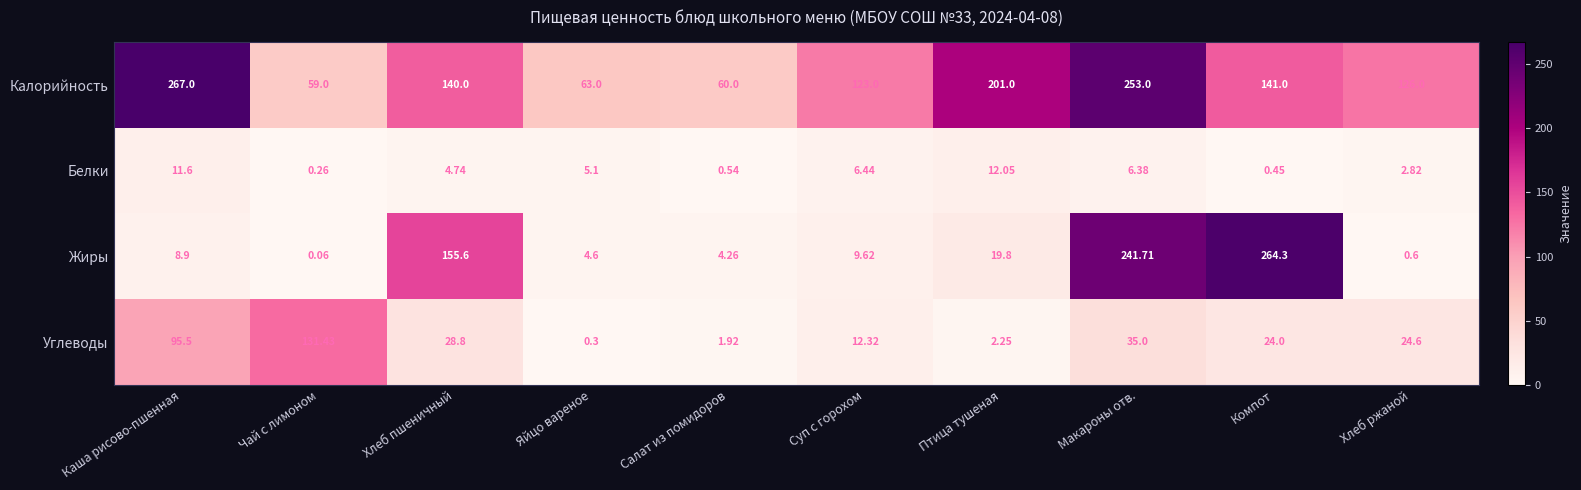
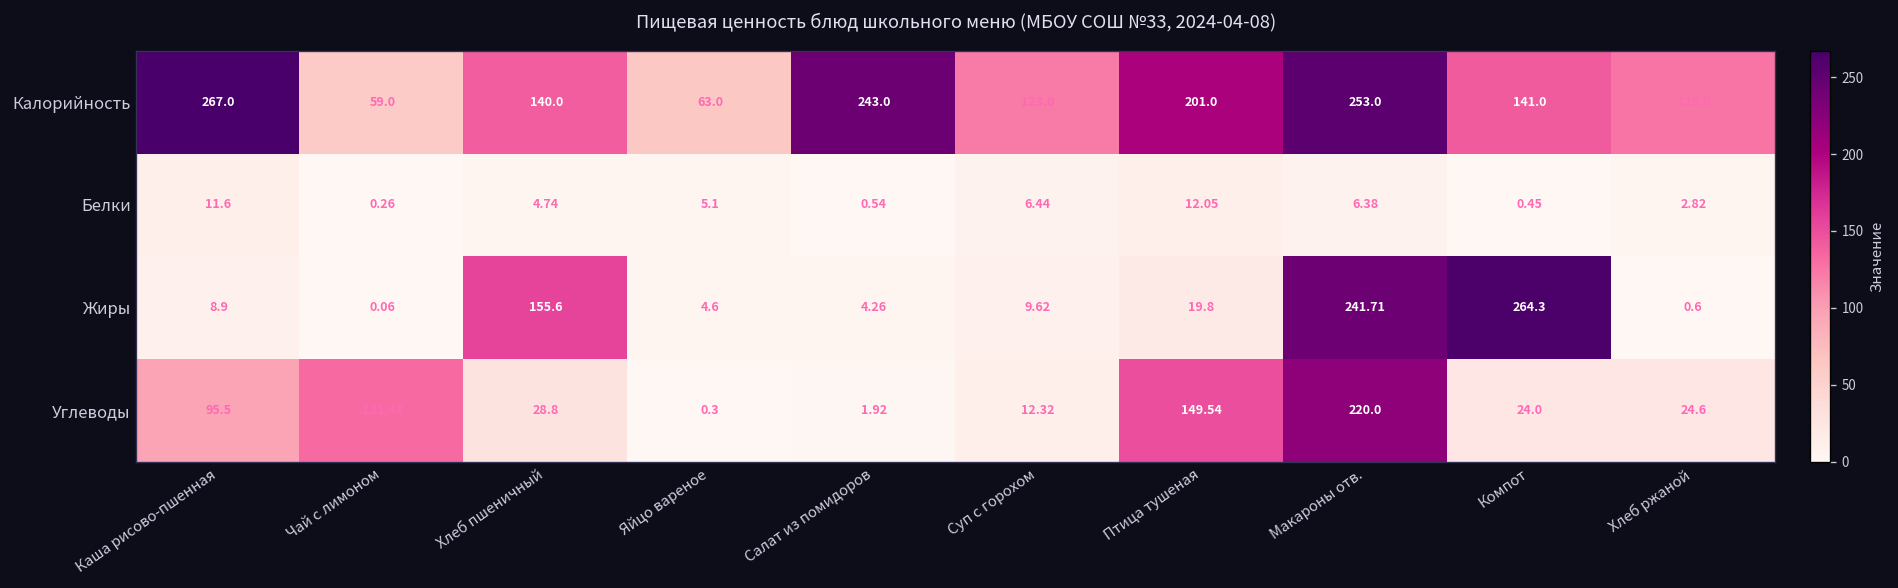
Калорийность, Салат из помидоров: 60.0 -> 243.0
Углеводы, Птица тушеная: 2.25 -> 149.54
Углеводы, Макароны отв.: 35.0 -> 220.0
